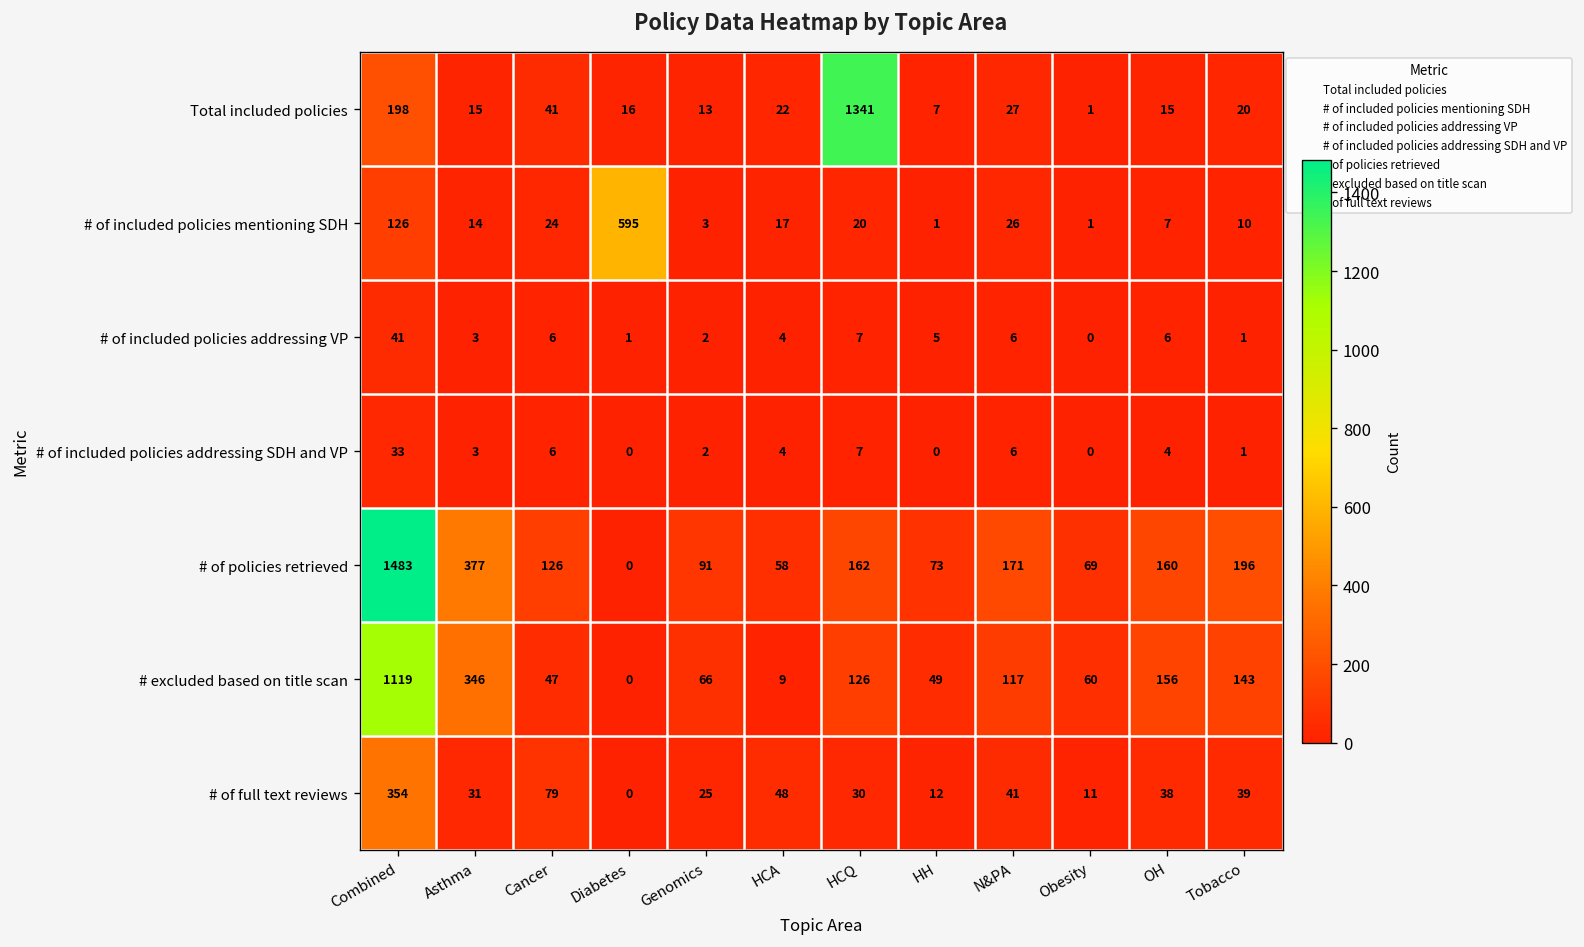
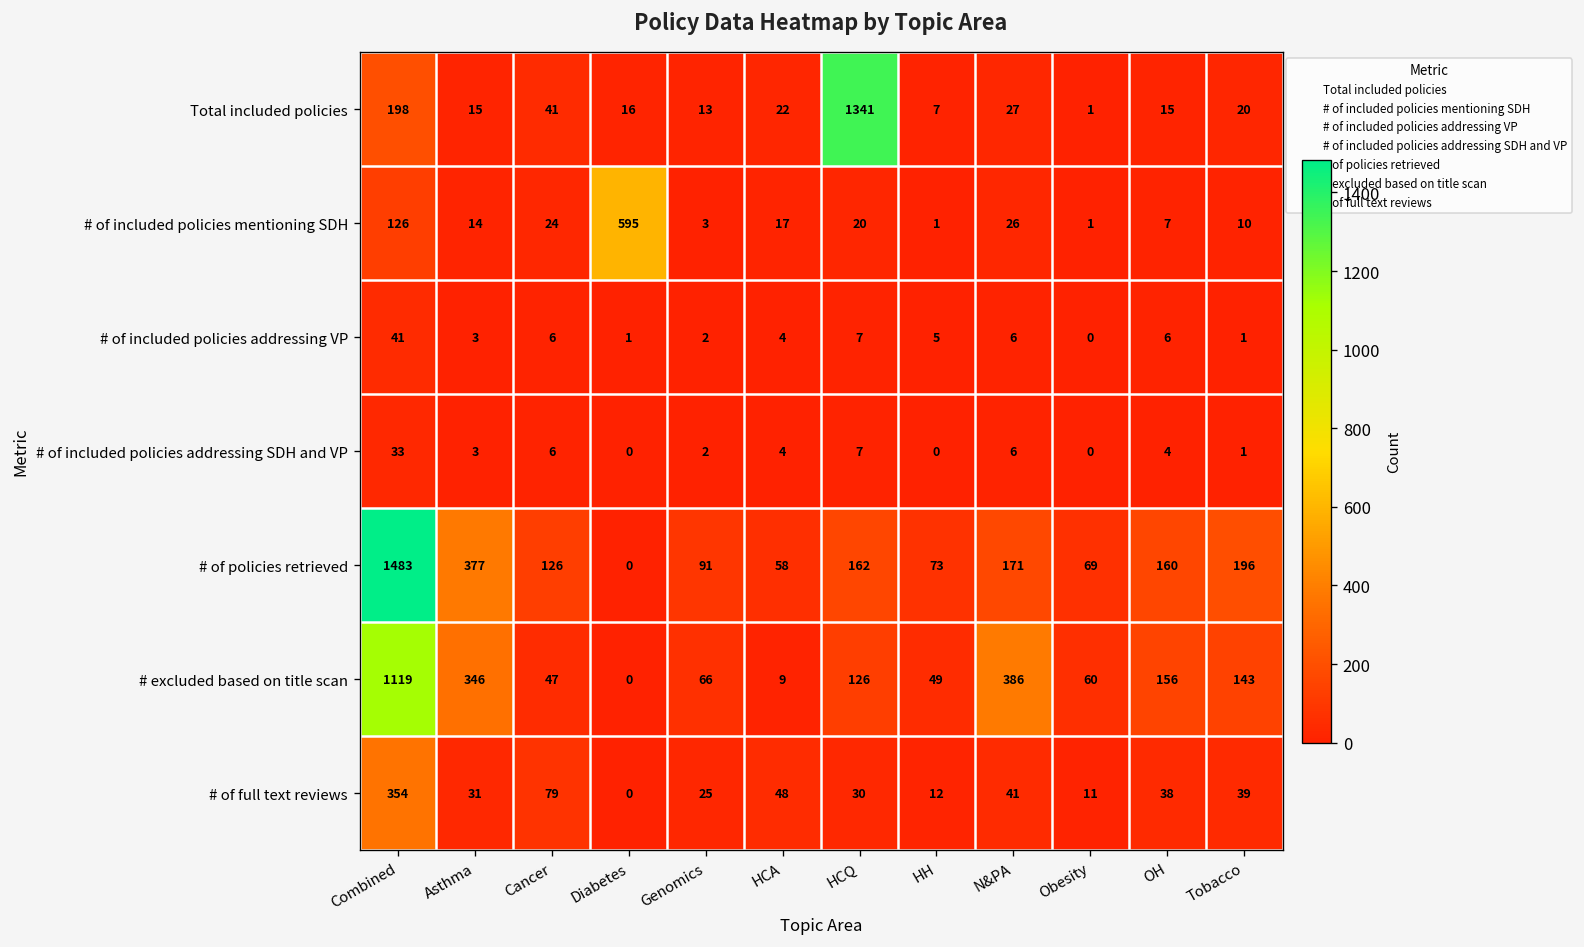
# excluded based on title scan, N&PA: 117 -> 386
